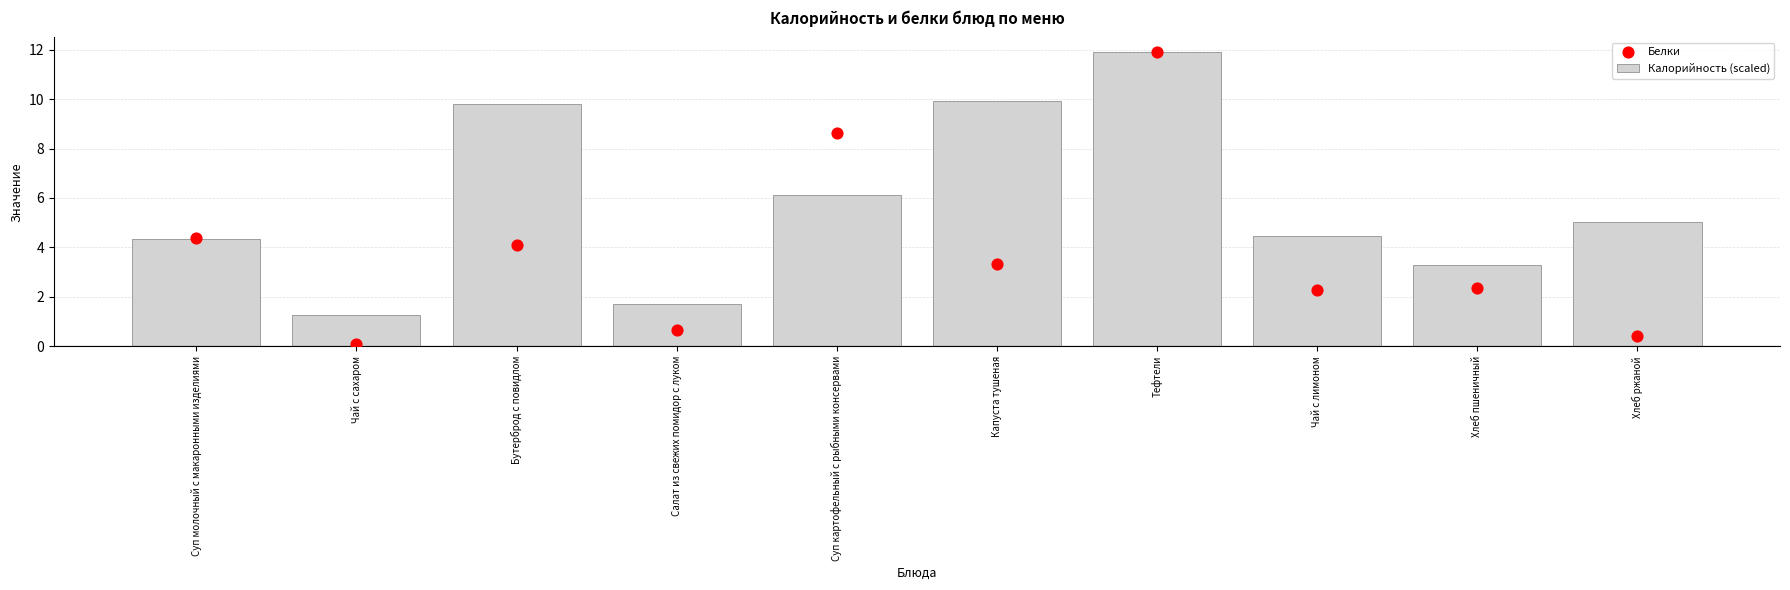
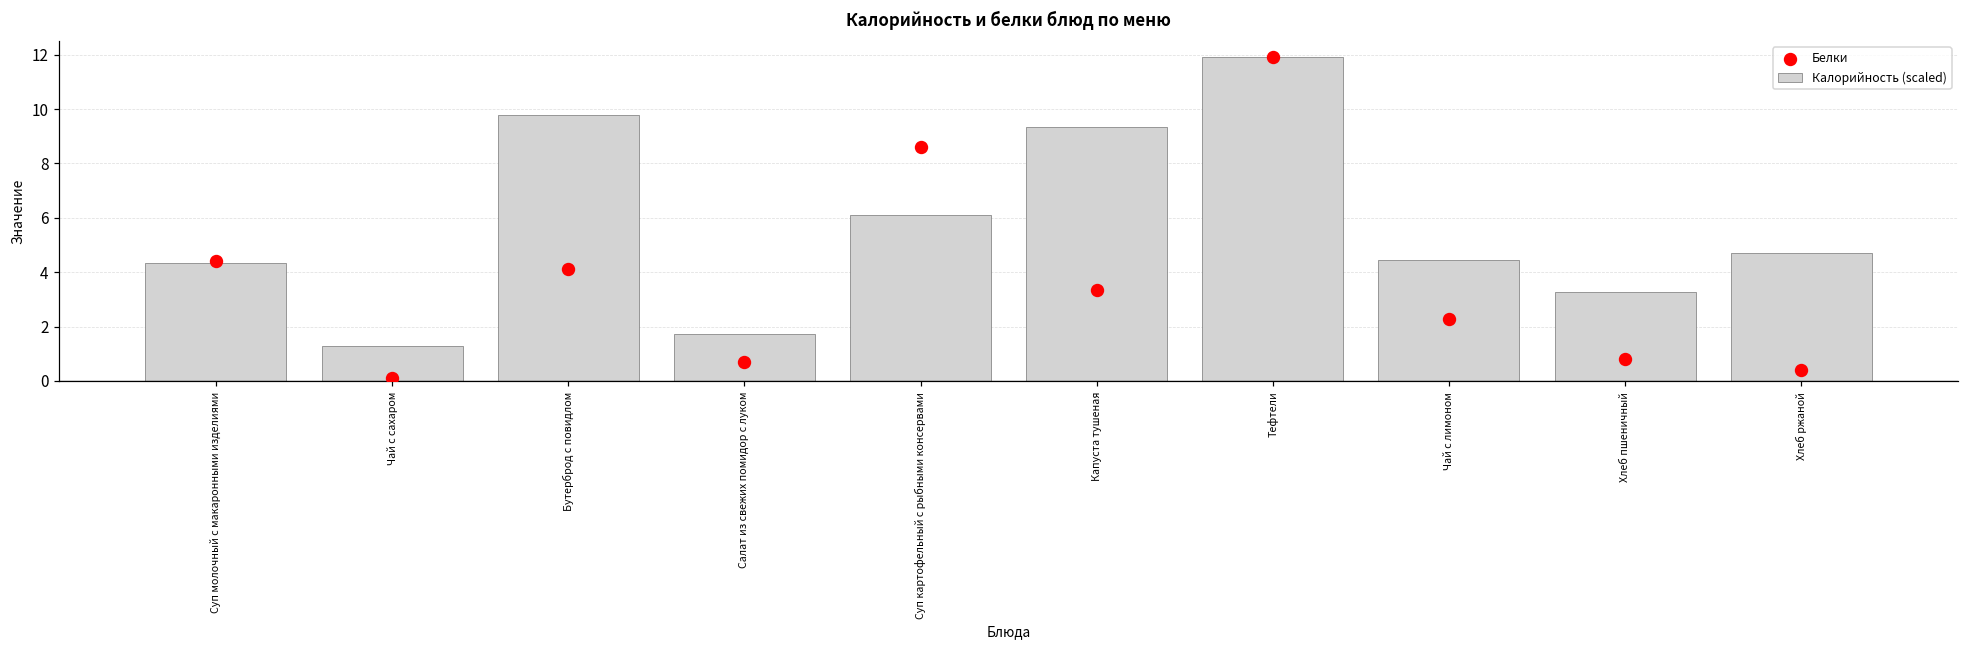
Калорийность (scaled), Капуста тушеная: 9.9 -> 9.4
Белки, Хлеб пшеничный: 2.4 -> 0.8
Калорийность (scaled), Хлеб ржаной: 5.0 -> 4.7
